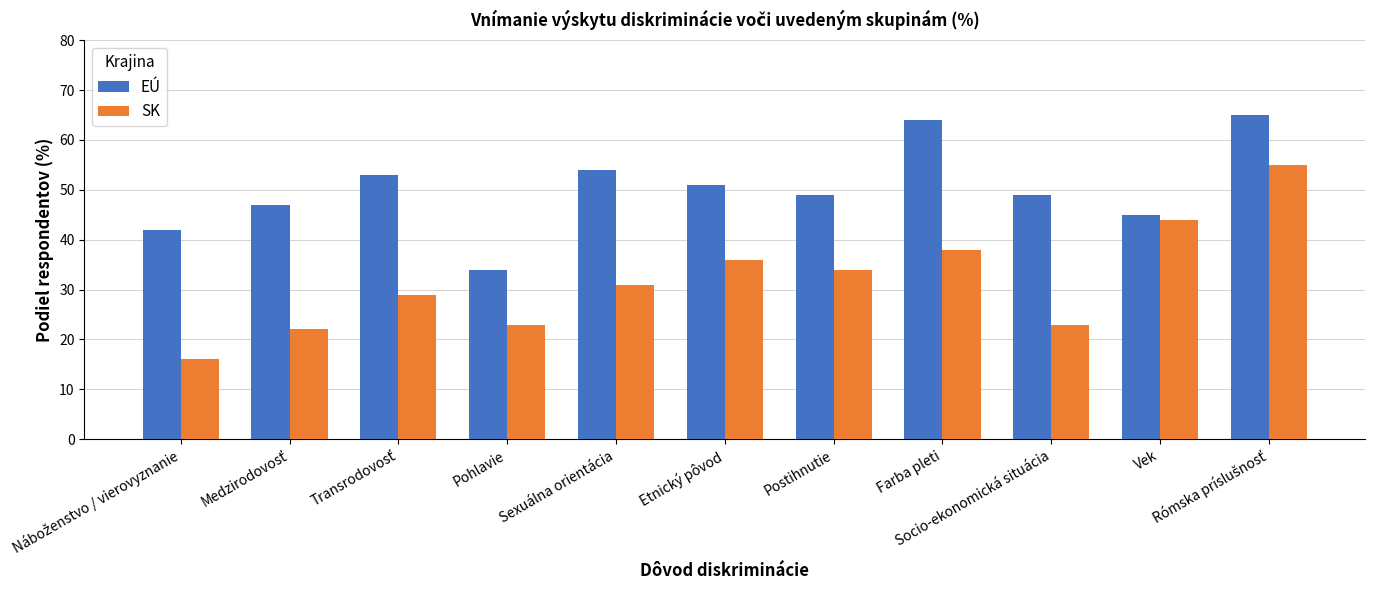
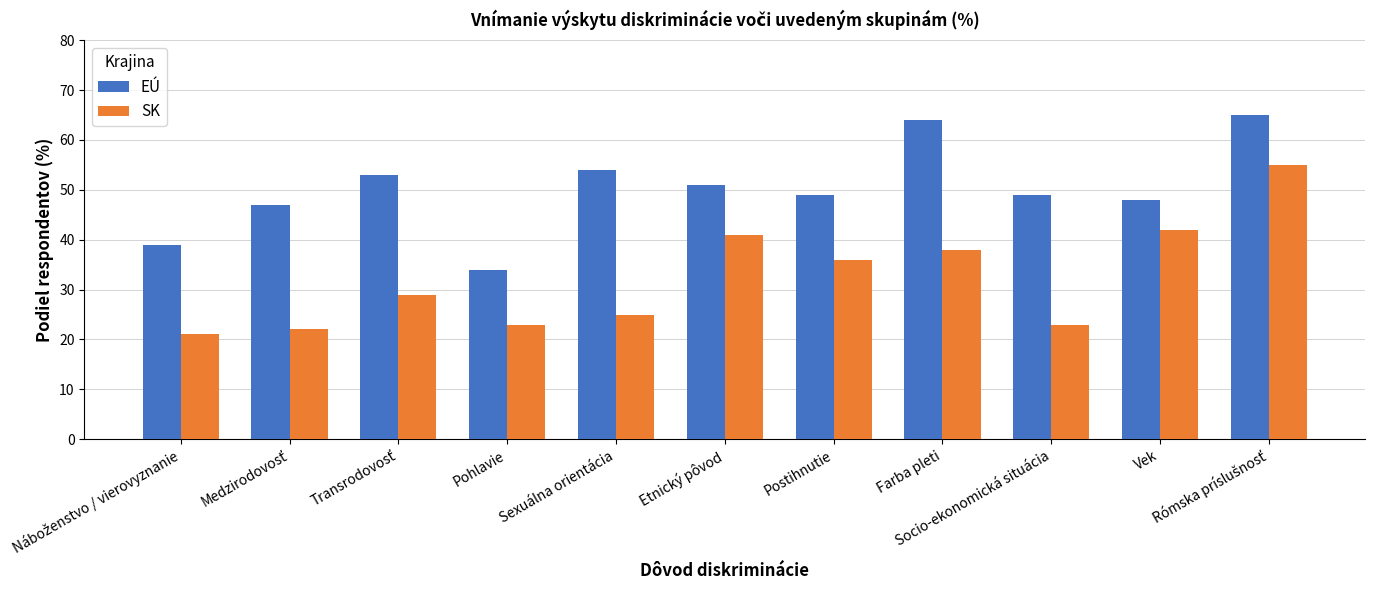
EÚ, Náboženstvo / vierovyznanie: 42 -> 39
SK, Náboženstvo / vierovyznanie: 16 -> 21
SK, Sexuálna orientácia: 31 -> 25
SK, Etnický pôvod: 36 -> 41
SK, Postihnutie: 34 -> 36
EÚ, Vek: 45 -> 48
SK, Vek: 44 -> 42
